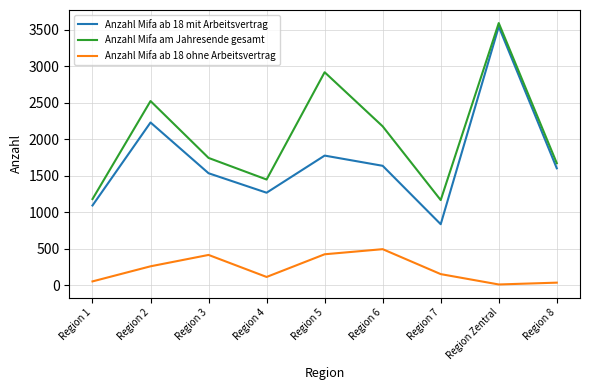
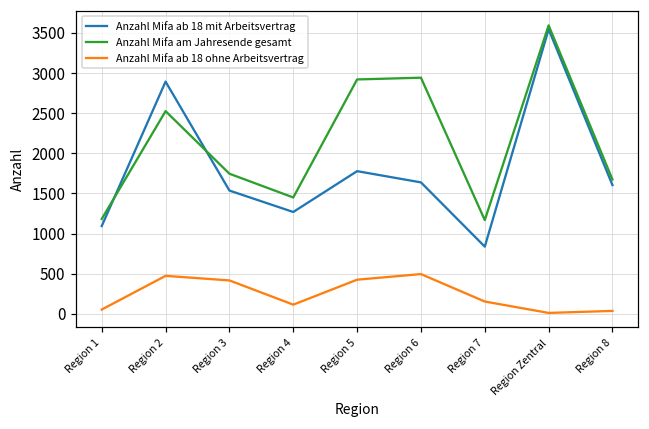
Anzahl Mifa ab 18 mit Arbeitsvertrag, Region 2: 2200 -> 2900
Anzahl Mifa ab 18 ohne Arbeitsvertrag, Region 2: 300 -> 500
Anzahl Mifa am Jahresende gesamt, Region 6: 2200 -> 2900
